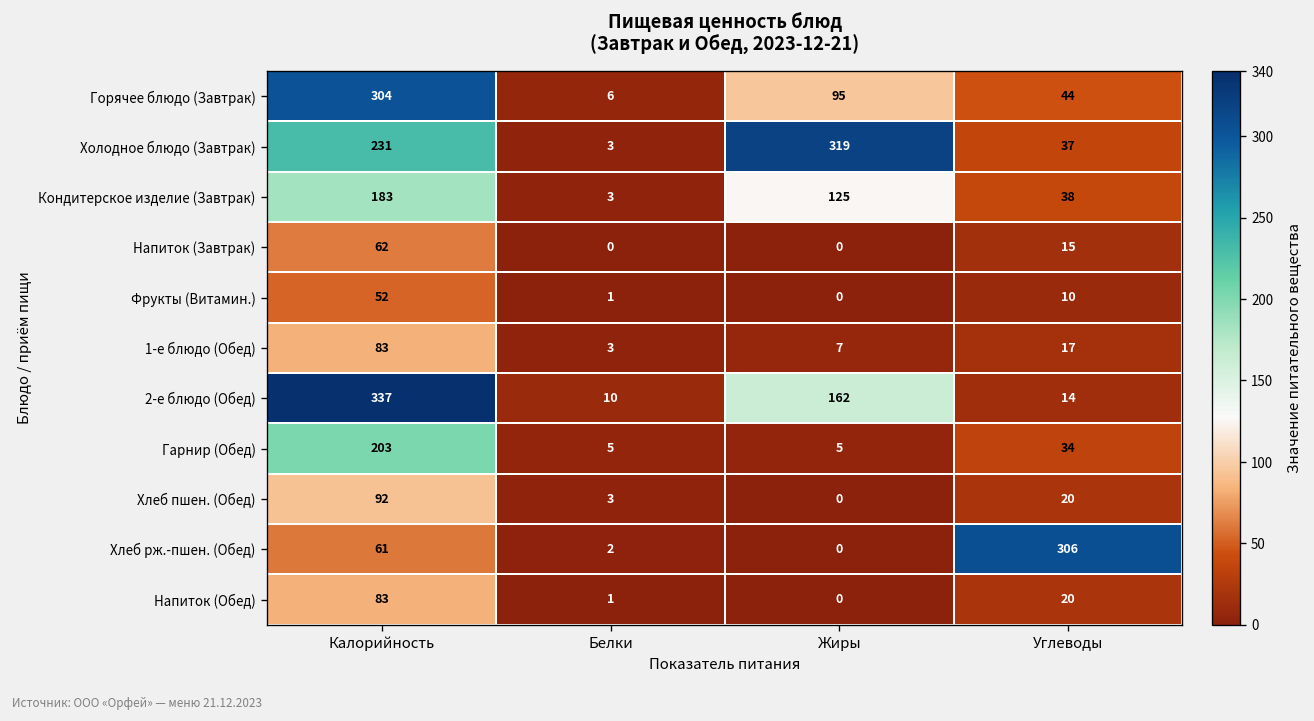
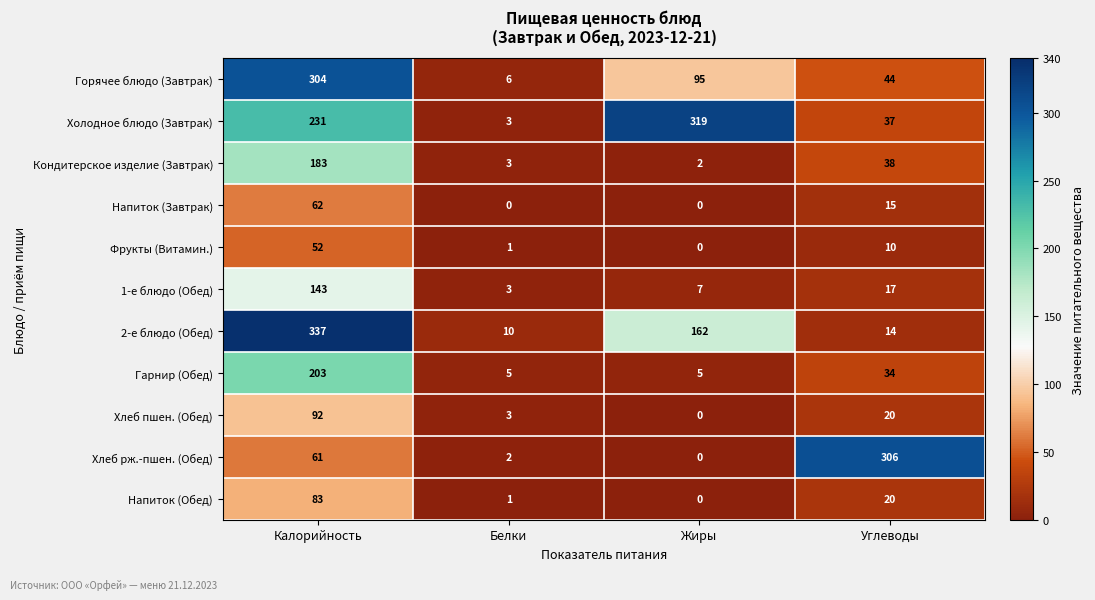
Кондитерское изделие (Завтрак), Жиры: 125 -> 2
1-е блюдо (Обед), Калорийность: 83 -> 143
